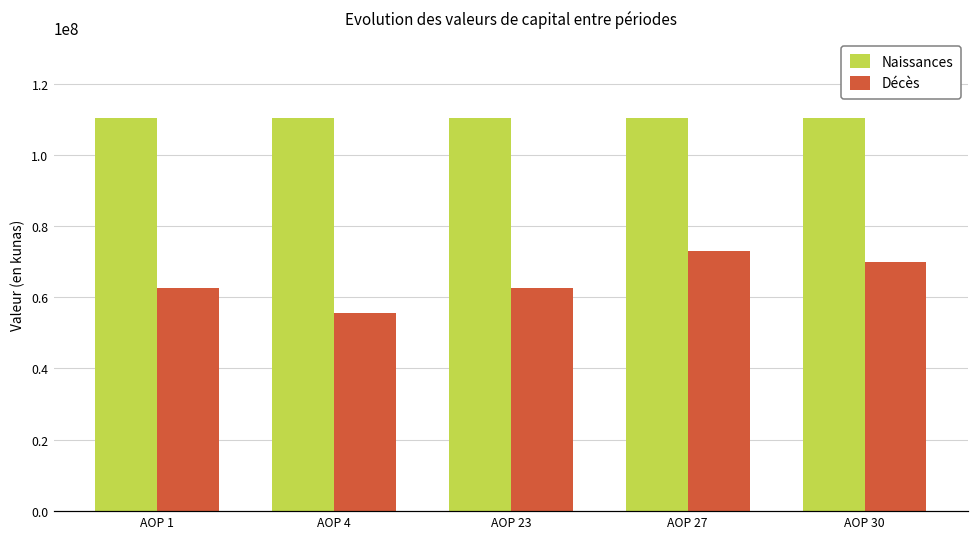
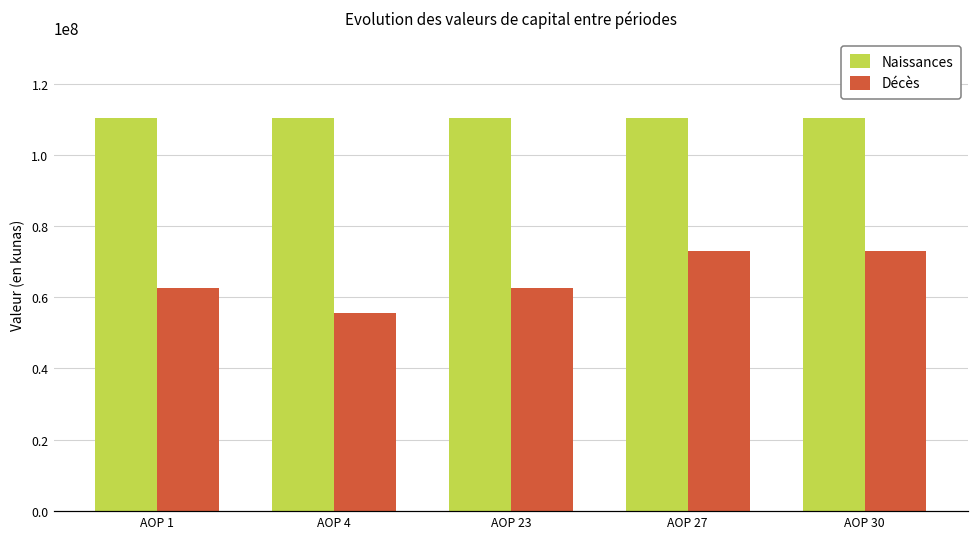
Décès, AOP 30: 70000000 -> 73000000
